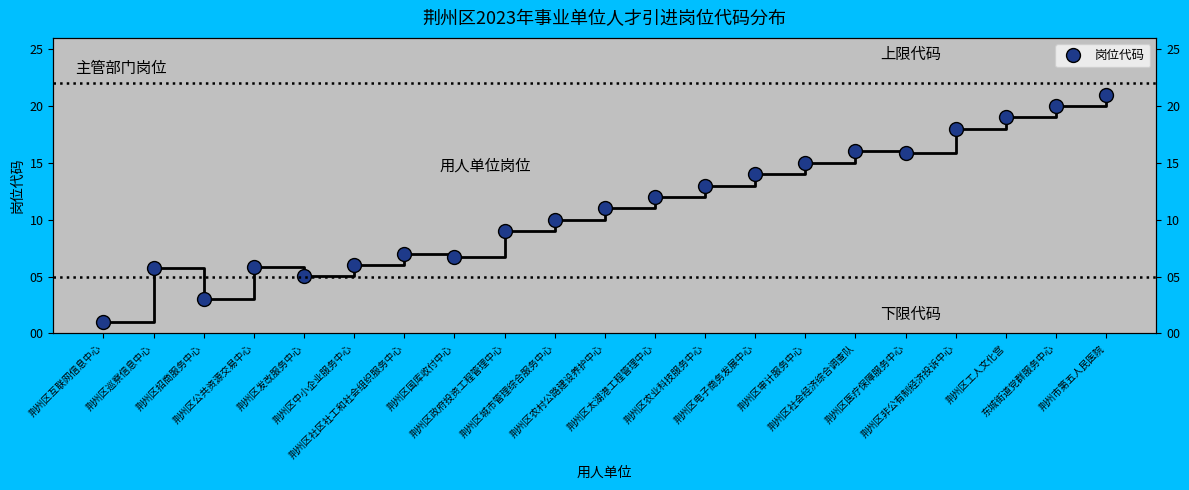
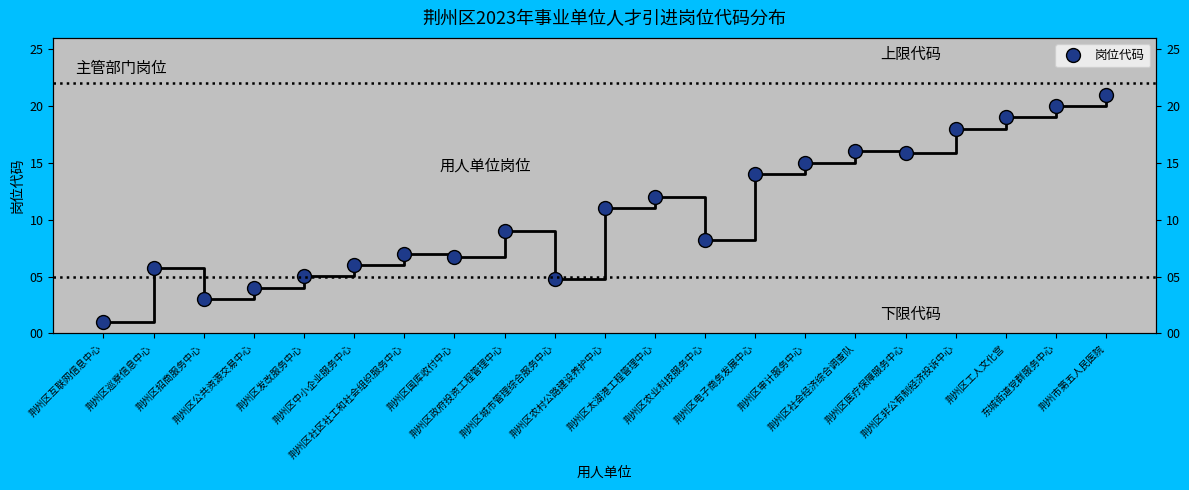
荆州区公共资源交易中心: 5.8 -> 4.0
荆州区城市管理综合服务中心: 10.0 -> 4.8
荆州区农业科技服务中心: 13.0 -> 8.3
